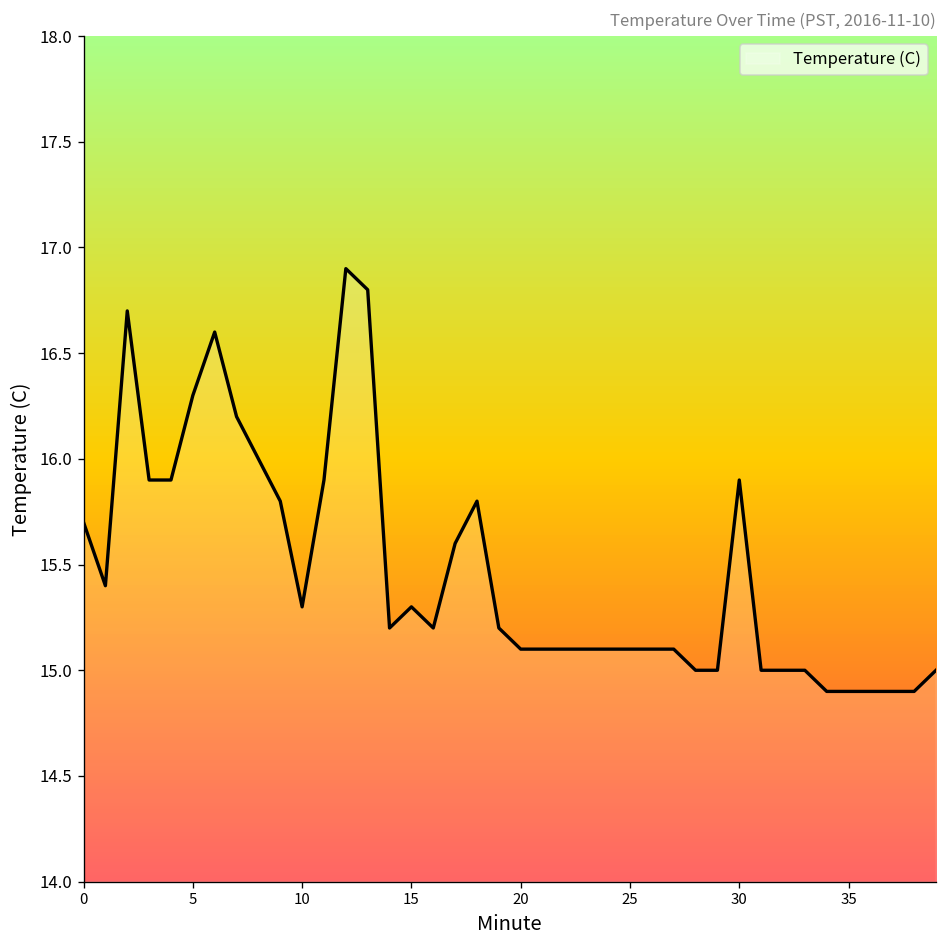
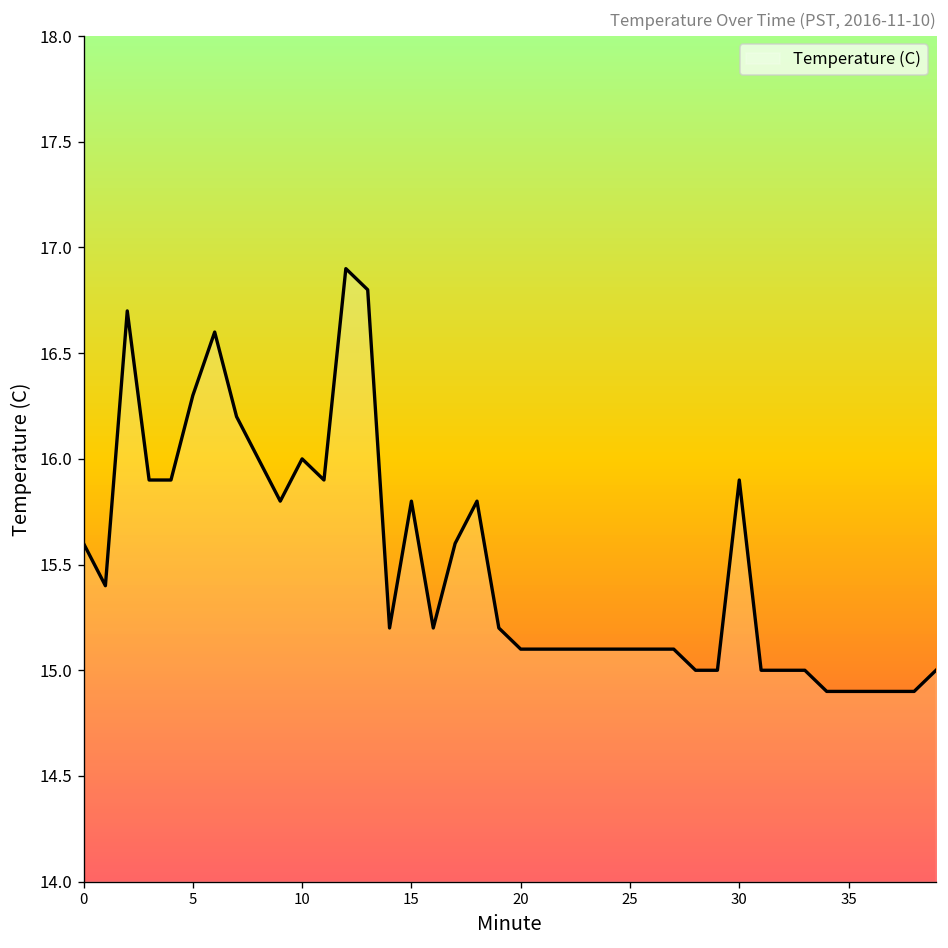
0: 15.7 -> 15.6
10: 15.3 -> 16.0
15: 15.3 -> 15.8
